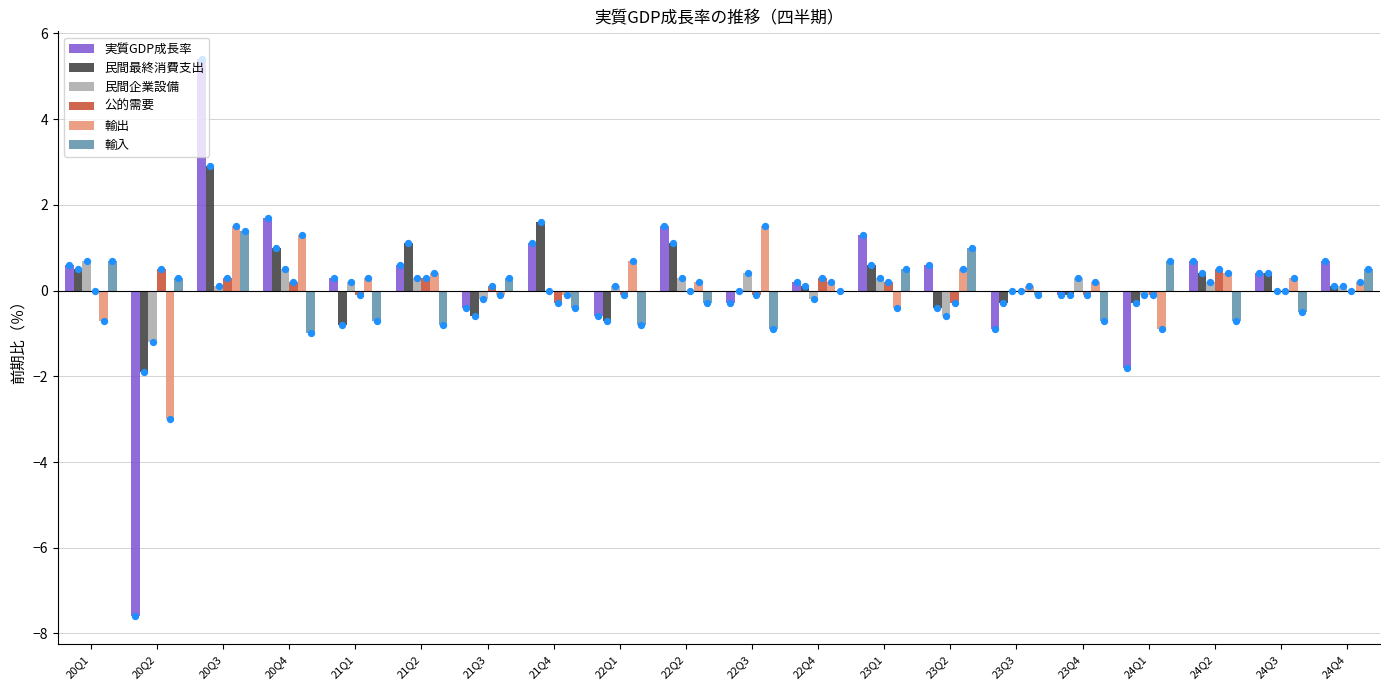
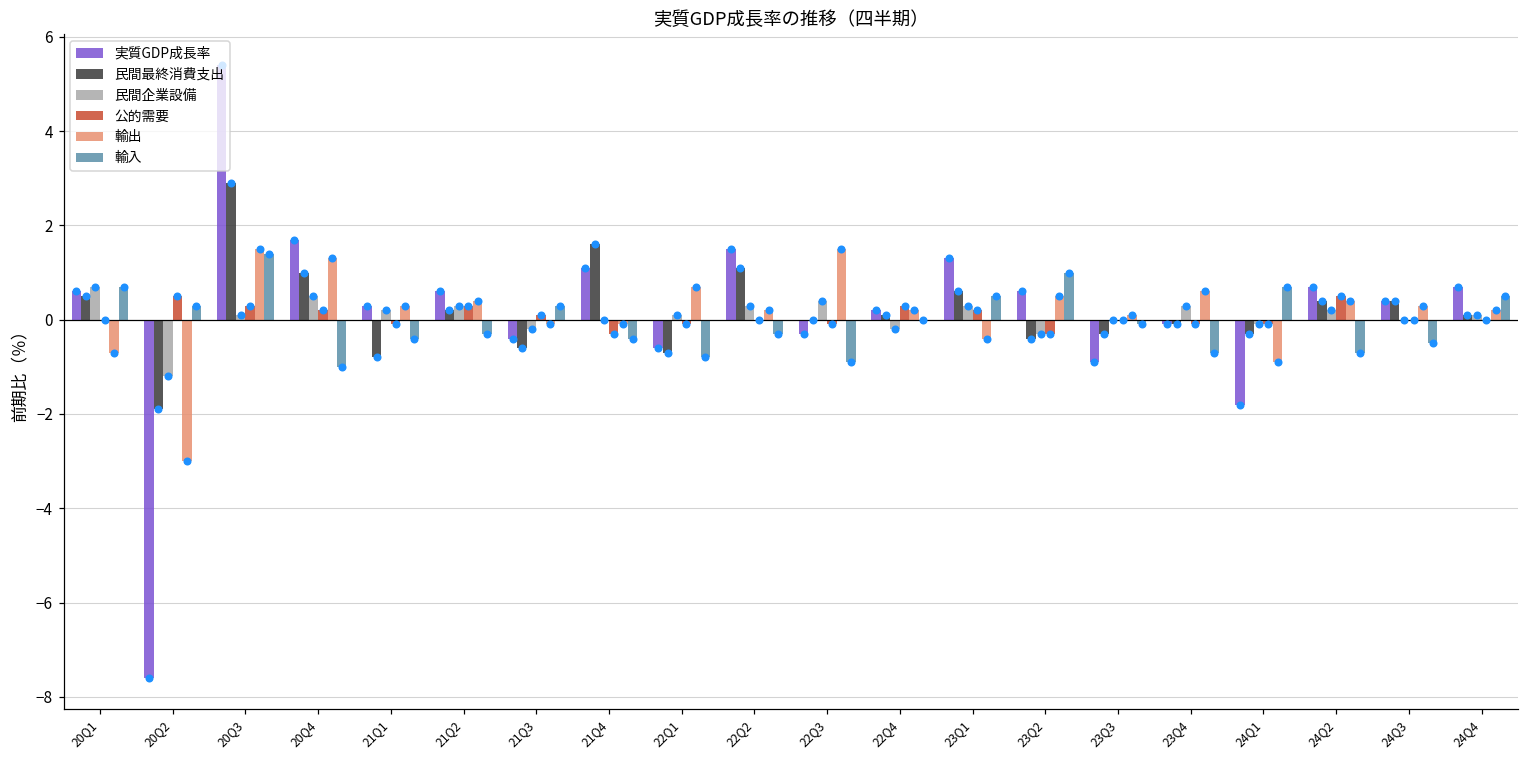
輸入, 21Q1: -0.7 -> -0.4
民間最終消費支出, 21Q2: 1.1 -> 0.2
輸入, 21Q2: -0.8 -> -0.3
民間企業設備, 23Q2: -0.6 -> -0.3
輸出, 23Q4: 0.2 -> 0.6
